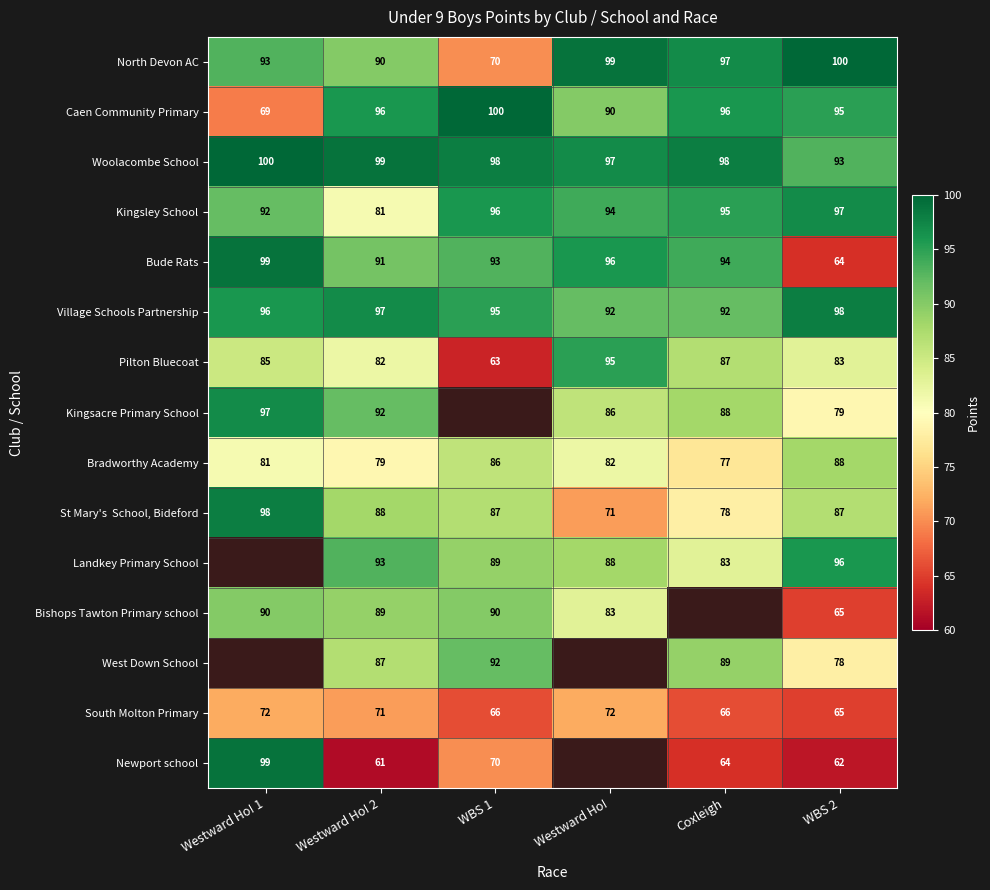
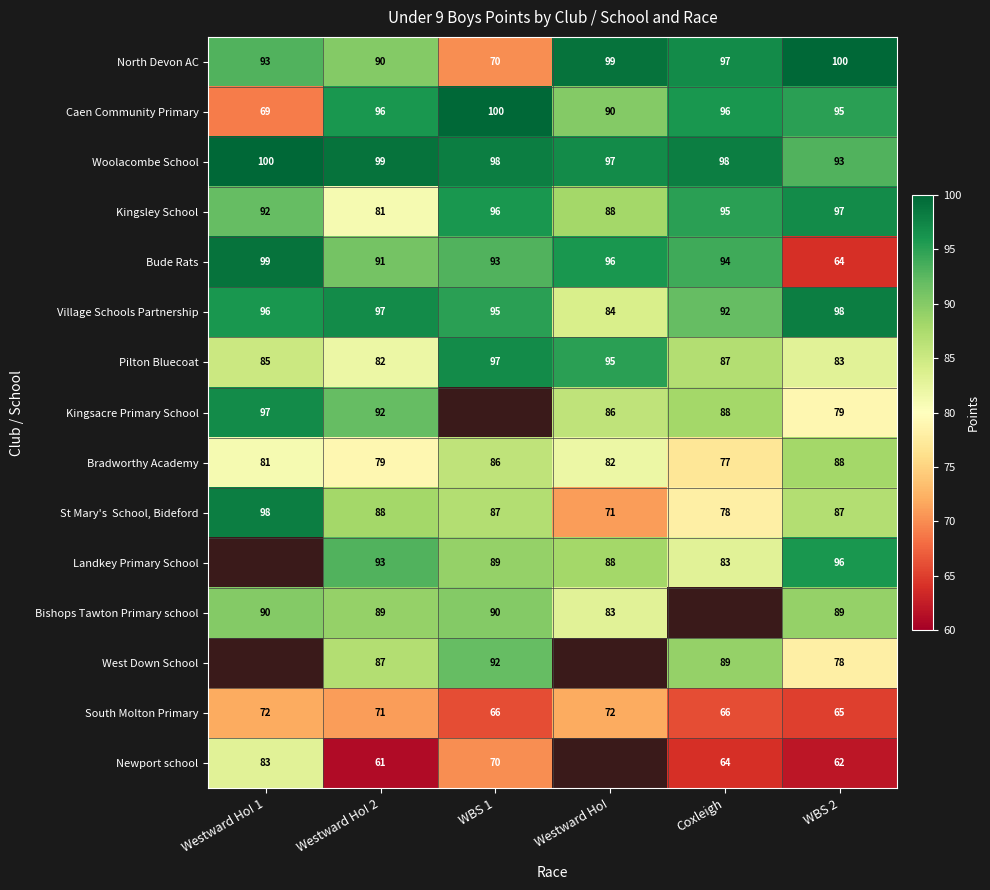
Kingsley School, Westward Ho!: 94 -> 88
Village Schools Partnership, Westward Ho!: 92 -> 84
Pilton Bluecoat, WBS 1: 63 -> 97
Bishops Tawton Primary school, WBS 2: 65 -> 89
Newport school, Westward Ho! 1: 99 -> 83
